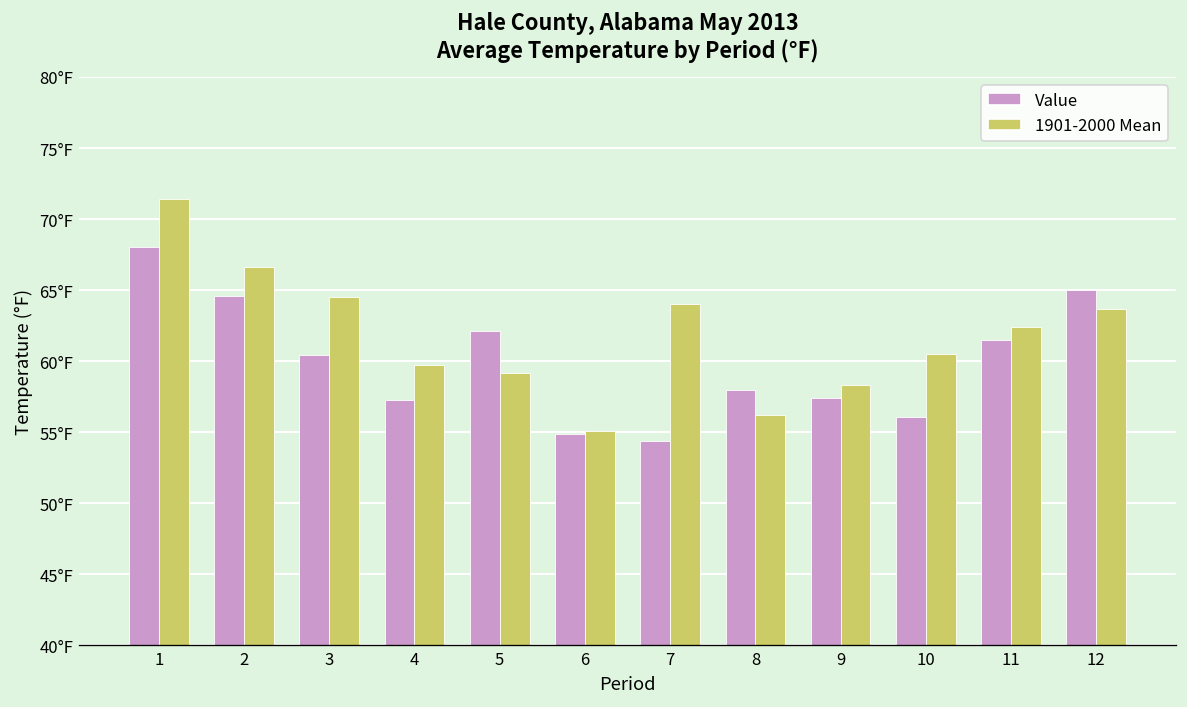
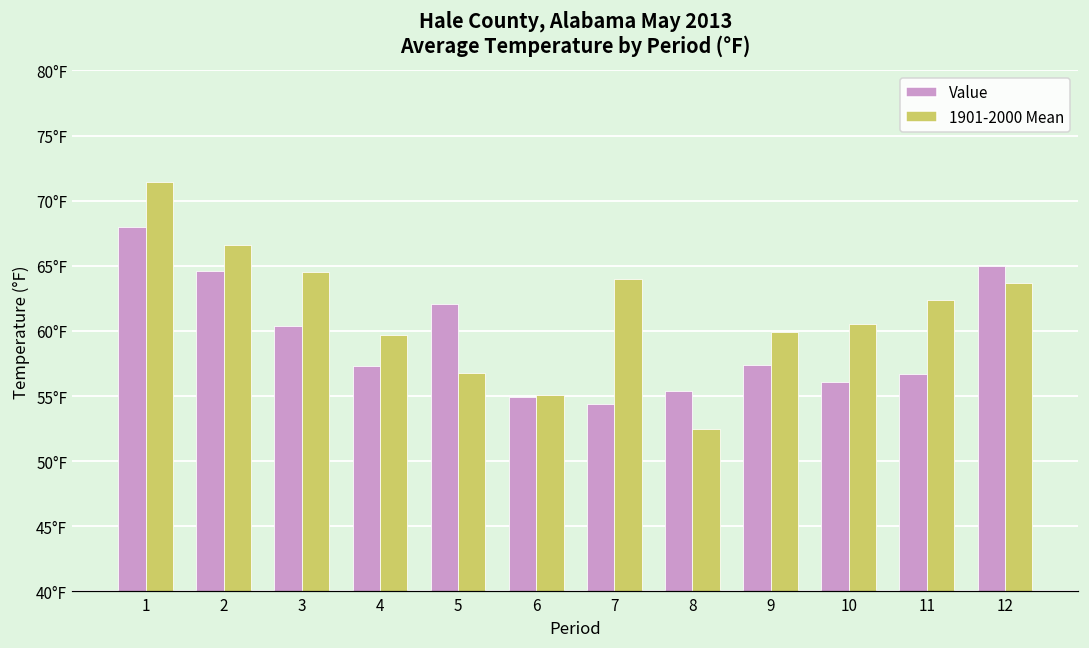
1901-2000 Mean, 5: 59.2°F -> 56.8°F
Value, 8: 58.0°F -> 55.4°F
1901-2000 Mean, 8: 56.2°F -> 52.5°F
1901-2000 Mean, 9: 58.3°F -> 59.9°F
Value, 11: 61.5°F -> 56.7°F
